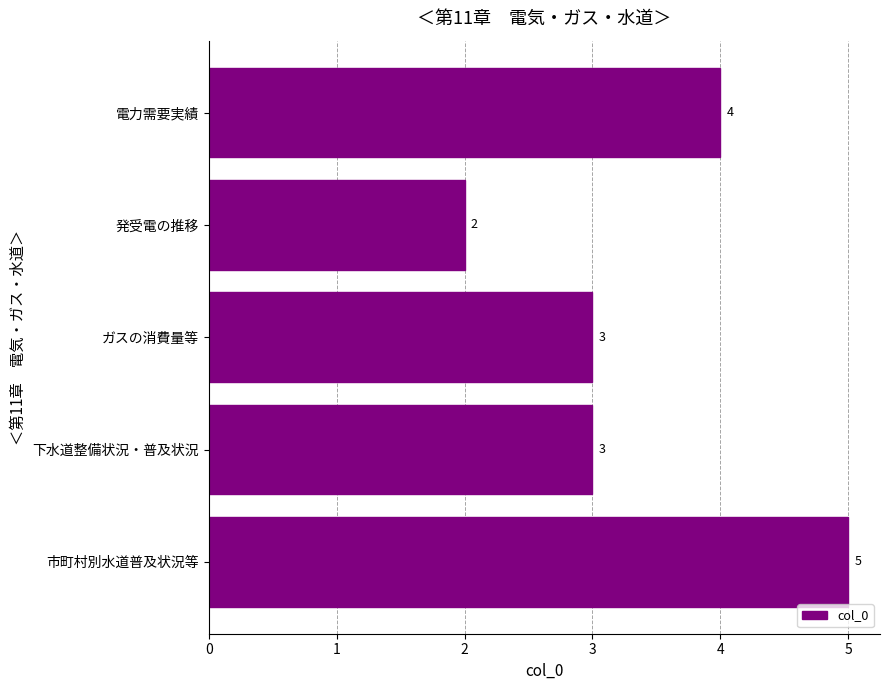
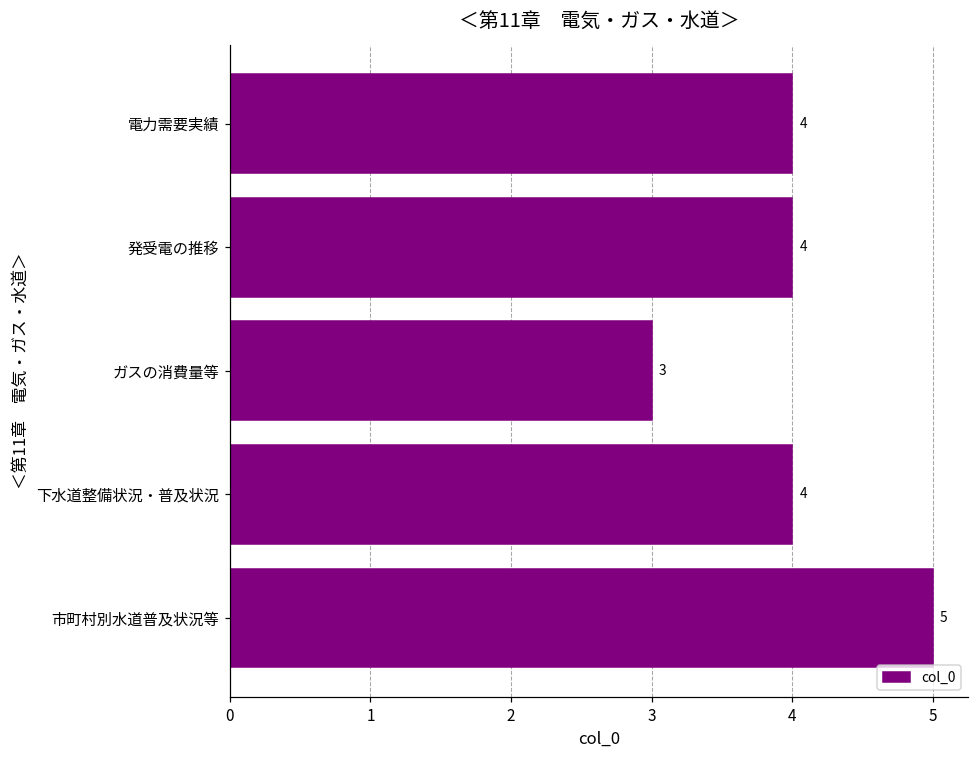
発受電の推移: 2 -> 4
下水道整備状況・普及状況: 3 -> 4
